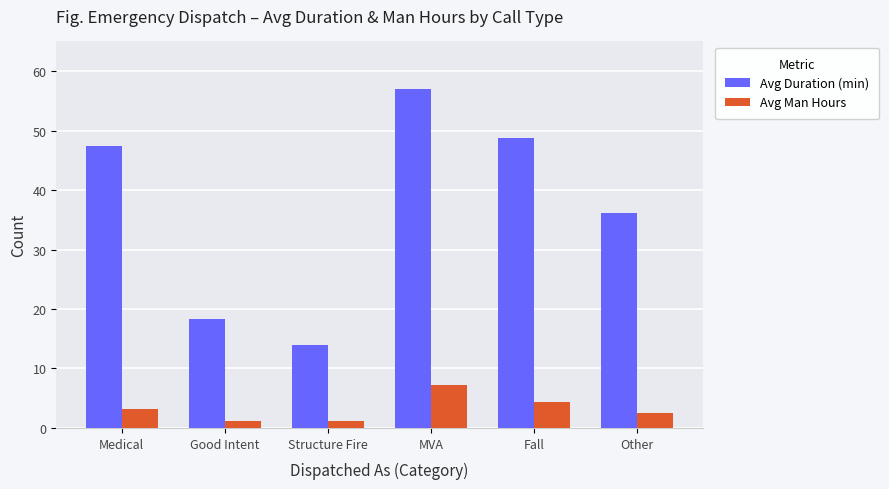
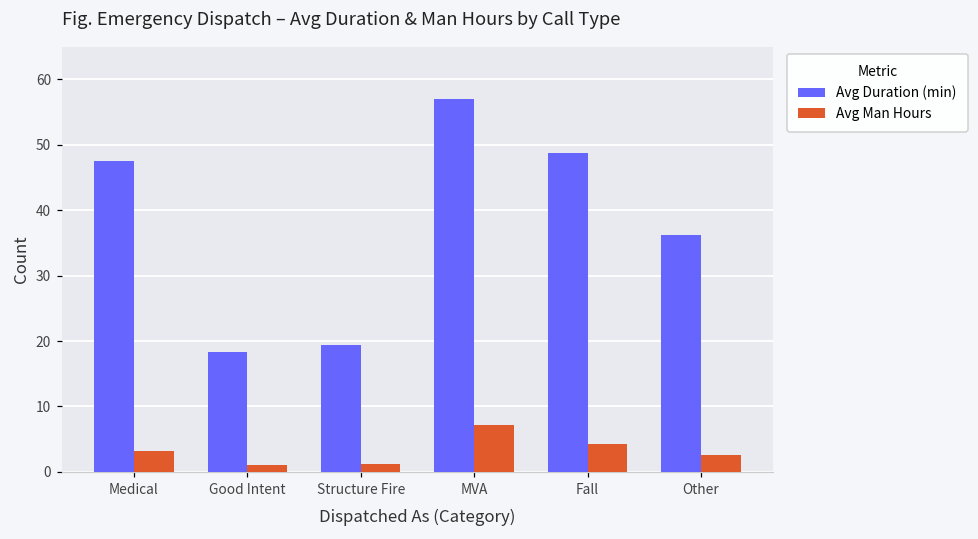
Avg Duration (min), Structure Fire: 14 -> 19
